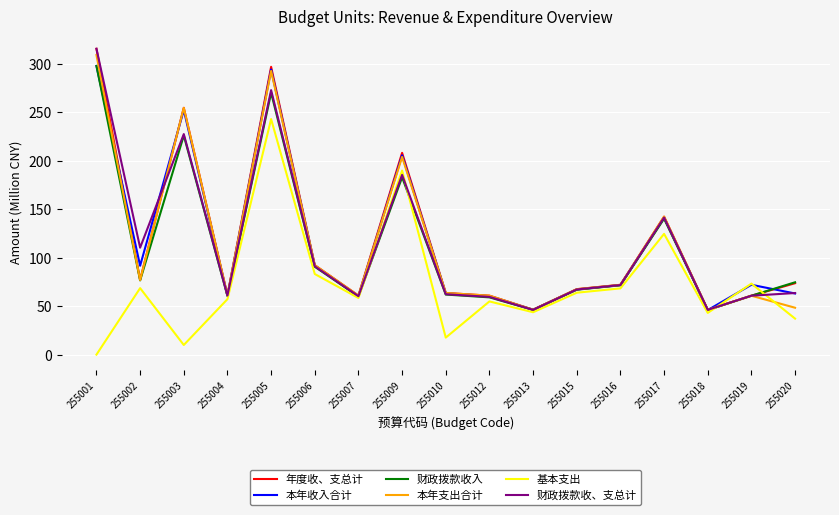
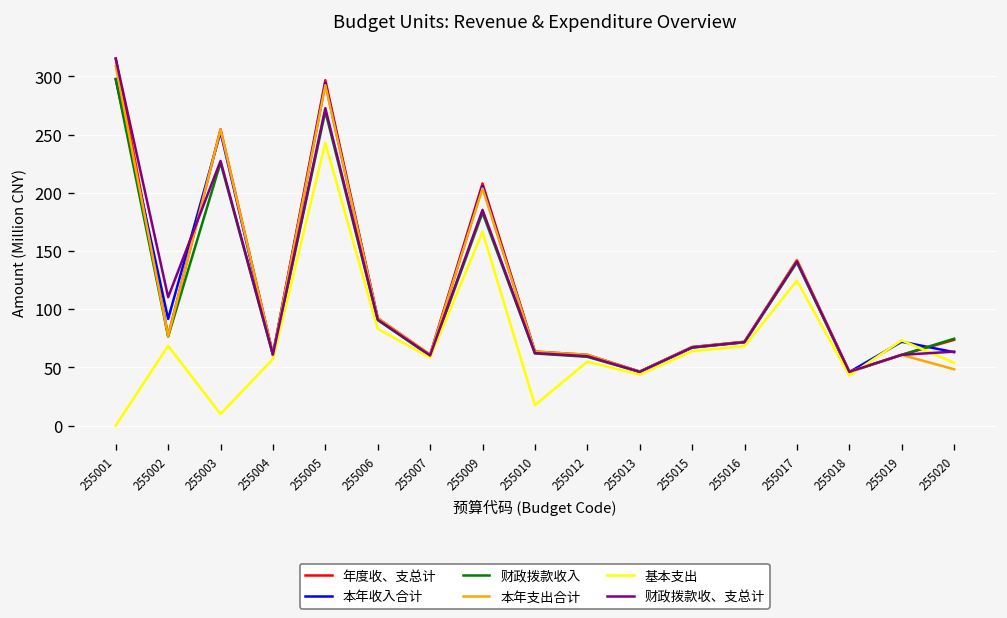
基本支出, 255009: 190 -> 170
基本支出, 255020: 40 -> 50
